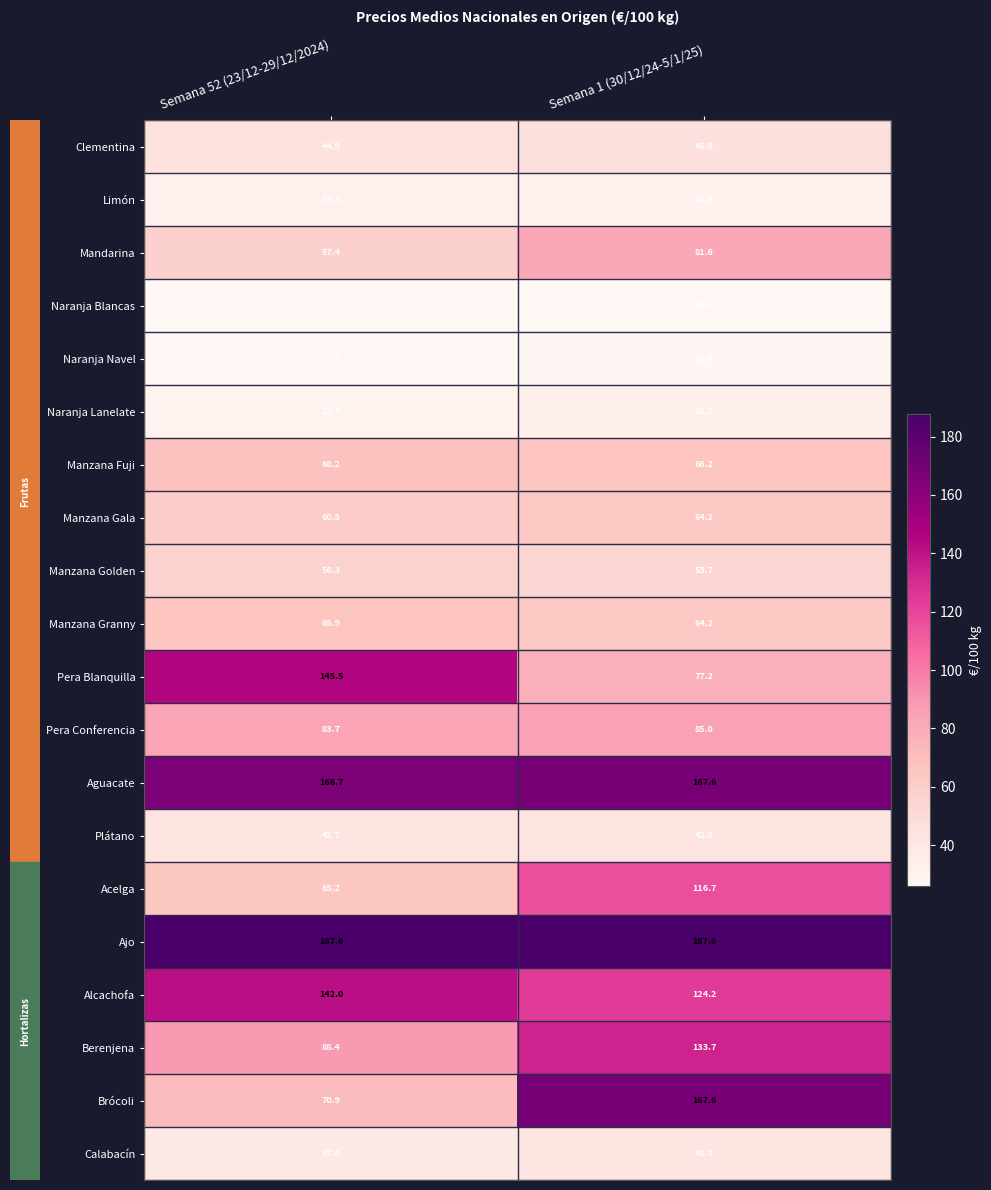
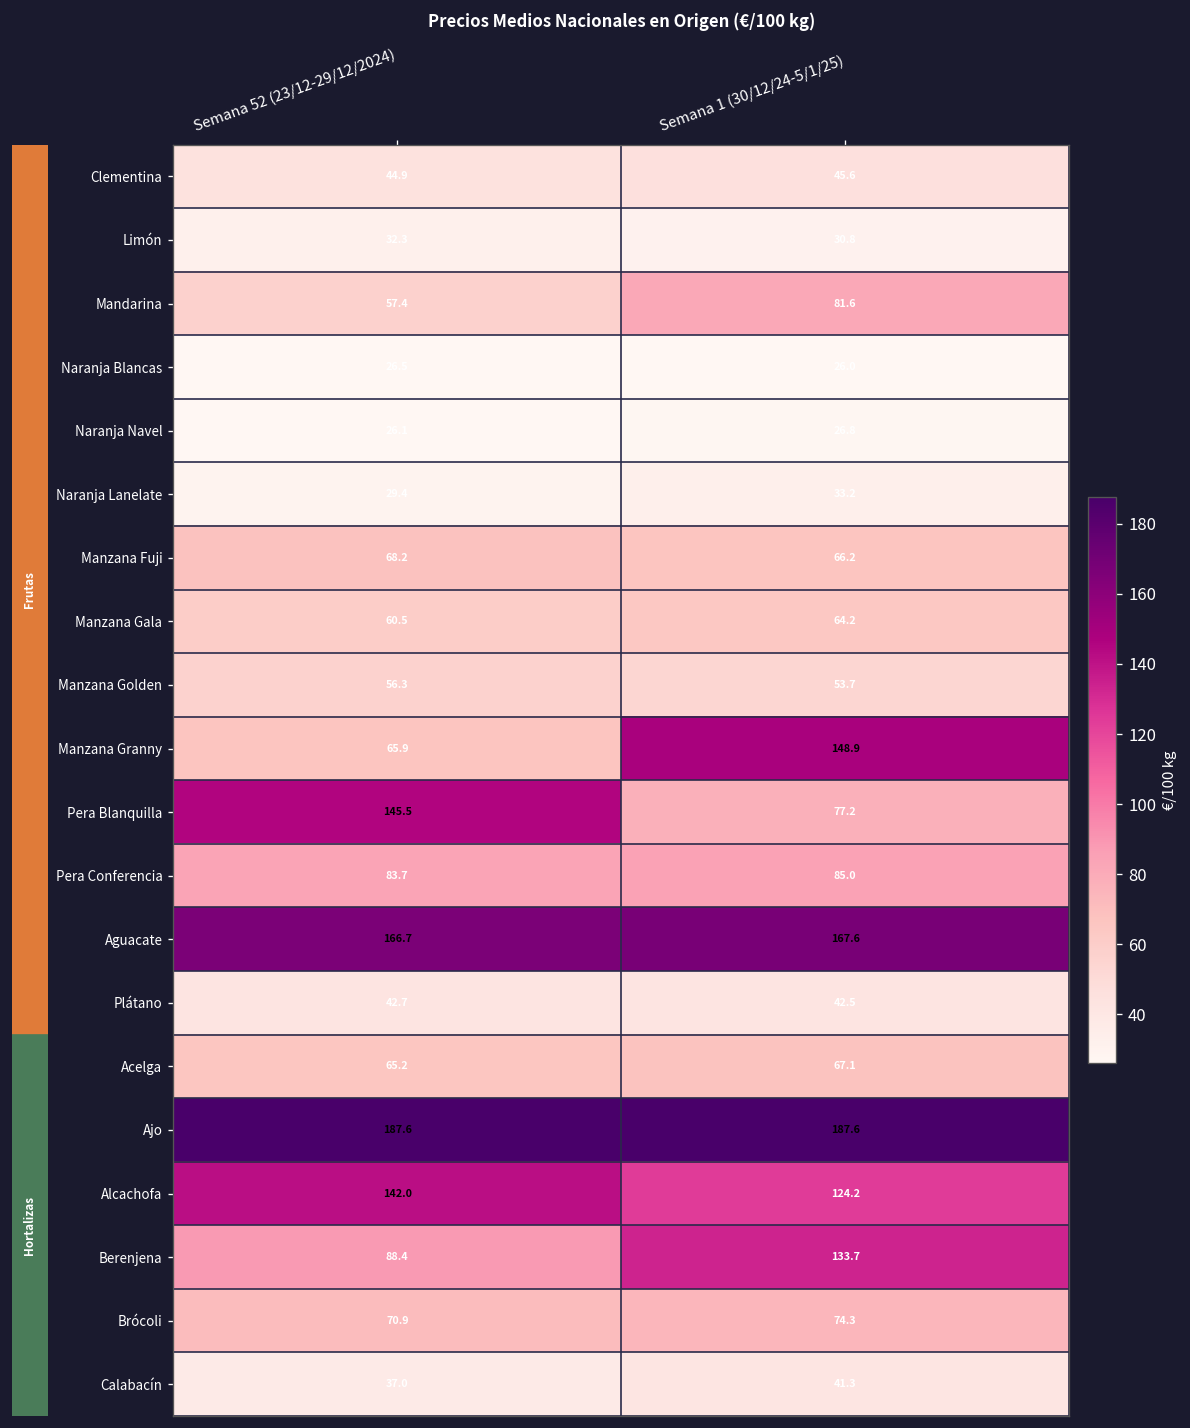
Manzana Granny, Semana 1 (30/12/24-5/1/25): 64.2 -> 148.9
Acelga, Semana 1 (30/12/24-5/1/25): 116.7 -> 67.1
Brócoli, Semana 1 (30/12/24-5/1/25): 167.6 -> 74.3
